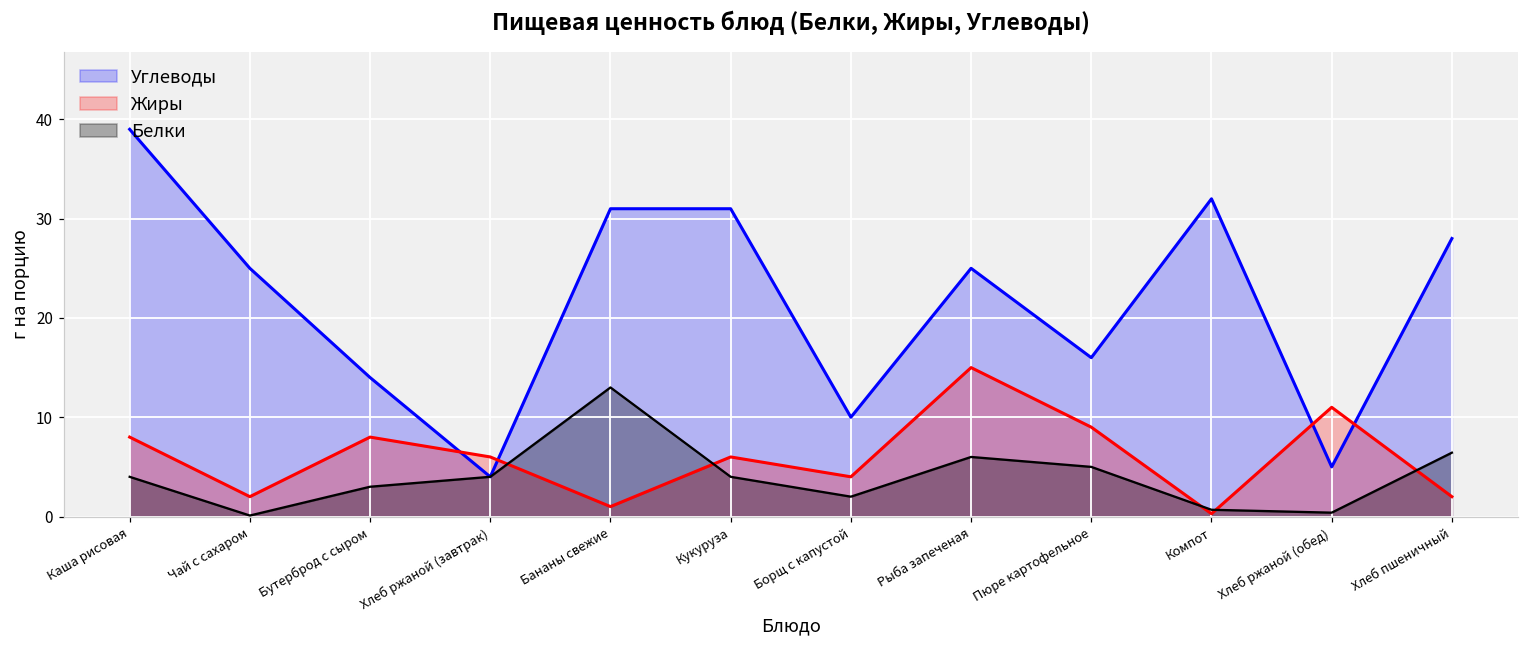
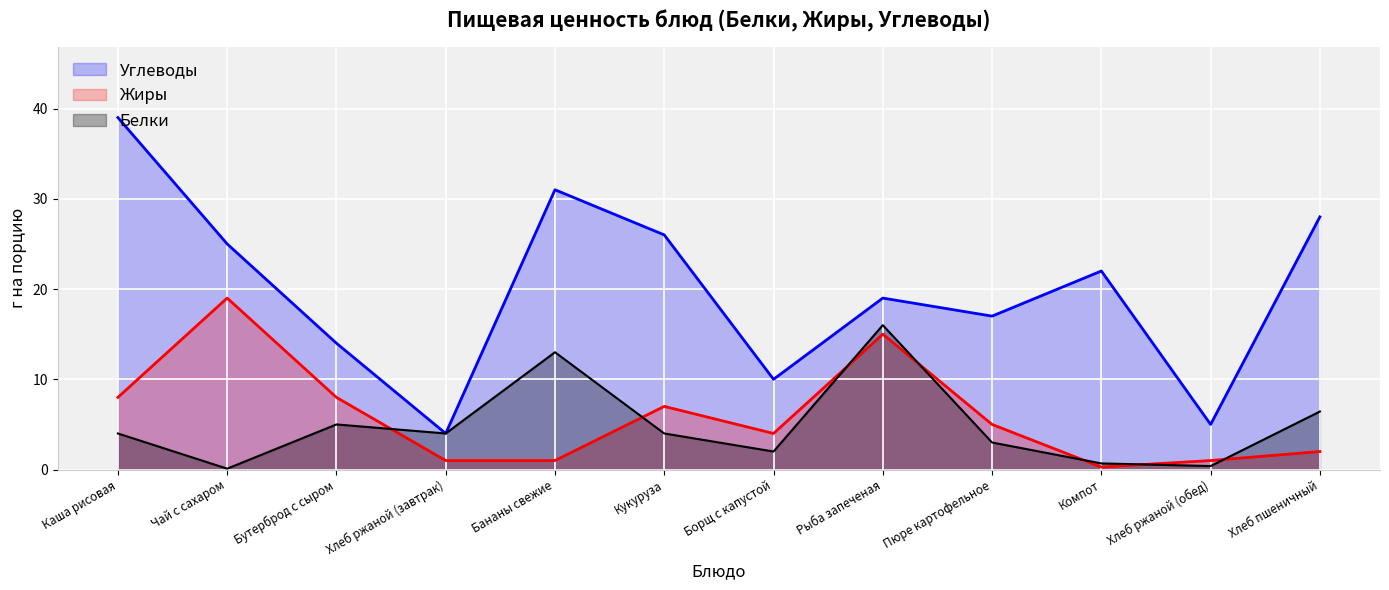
Жиры, Чай с сахаром: 2 -> 19
Белки, Бутерброд с сыром: 3 -> 5
Жиры, Хлеб ржаной (завтрак): 6 -> 1
Углеводы, Кукуруза: 31 -> 26
Жиры, Кукуруза: 6 -> 7
Углеводы, Рыба запеченая: 25 -> 19
Белки, Рыба запеченая: 6 -> 16
Углеводы, Пюре картофельное: 16 -> 17
Жиры, Пюре картофельное: 9 -> 5
Белки, Пюре картофельное: 5 -> 3
Углеводы, Компот: 32 -> 22
Жиры, Хлеб ржаной (обед): 11 -> 1
